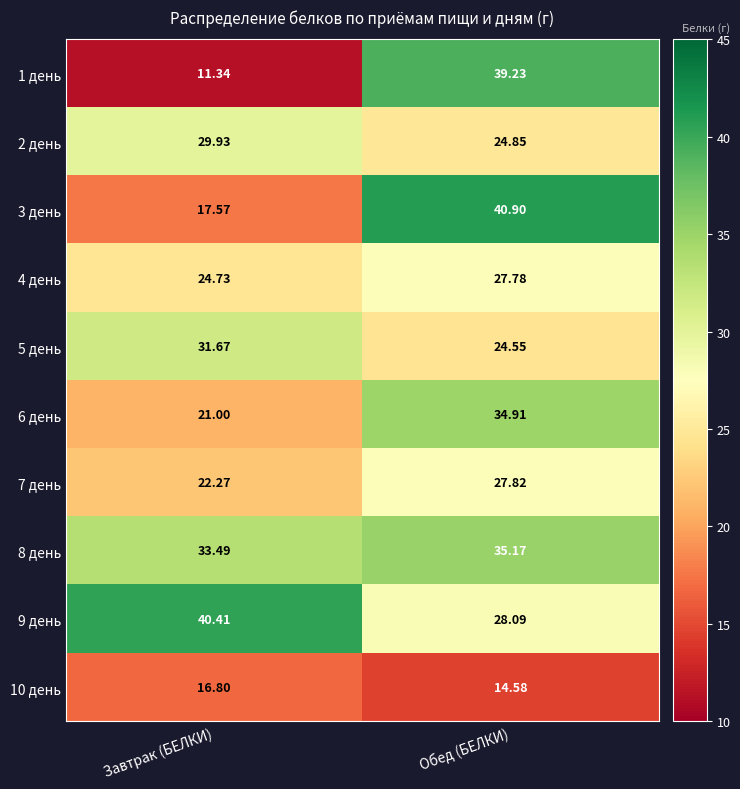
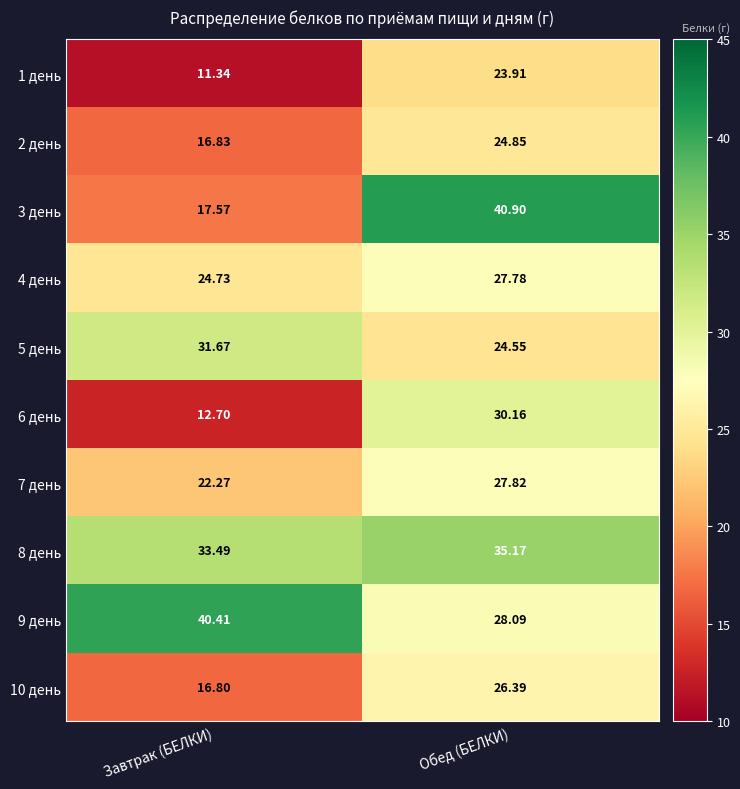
1 день, Обед (БЕЛКИ): 39.23 -> 23.91
2 день, Завтрак (БЕЛКИ): 29.93 -> 16.83
6 день, Завтрак (БЕЛКИ): 21.00 -> 12.70
6 день, Обед (БЕЛКИ): 34.91 -> 30.16
10 день, Обед (БЕЛКИ): 14.58 -> 26.39
